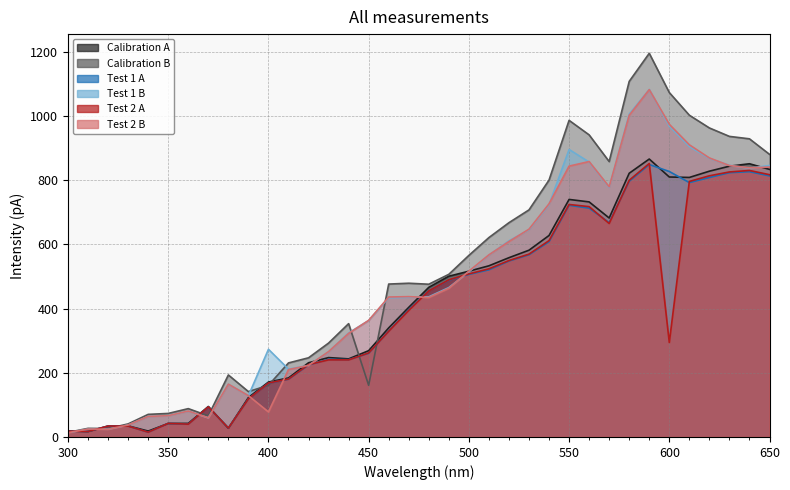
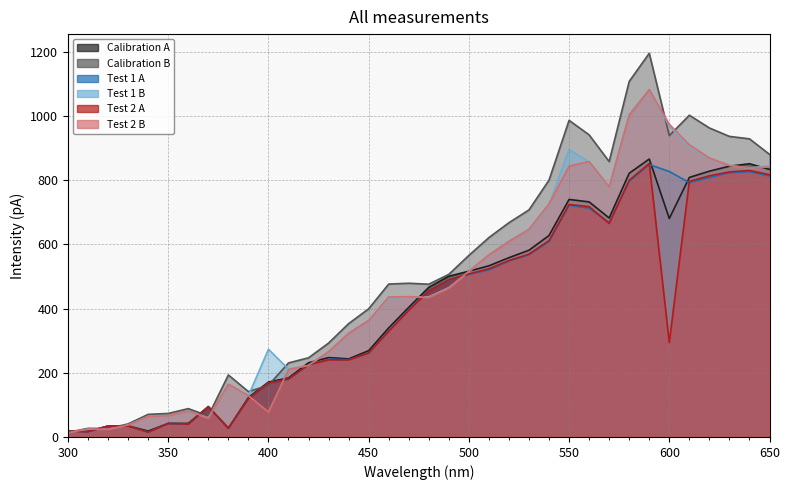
Calibration B, 450: 160 -> 400
Calibration A, 600: 810 -> 680
Calibration B, 600: 1070 -> 940
